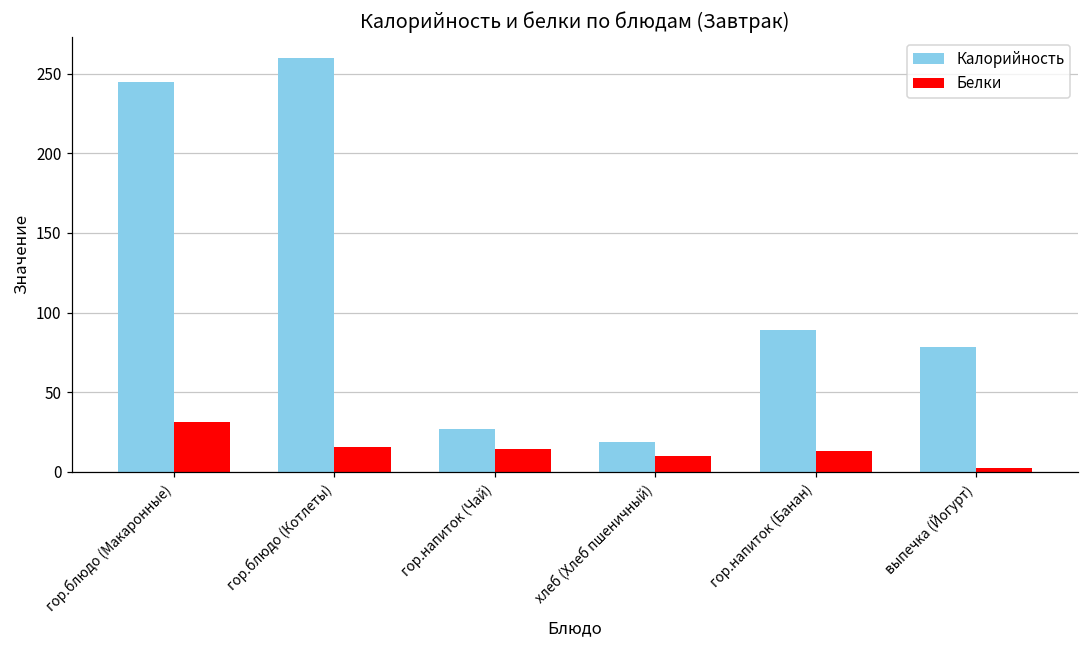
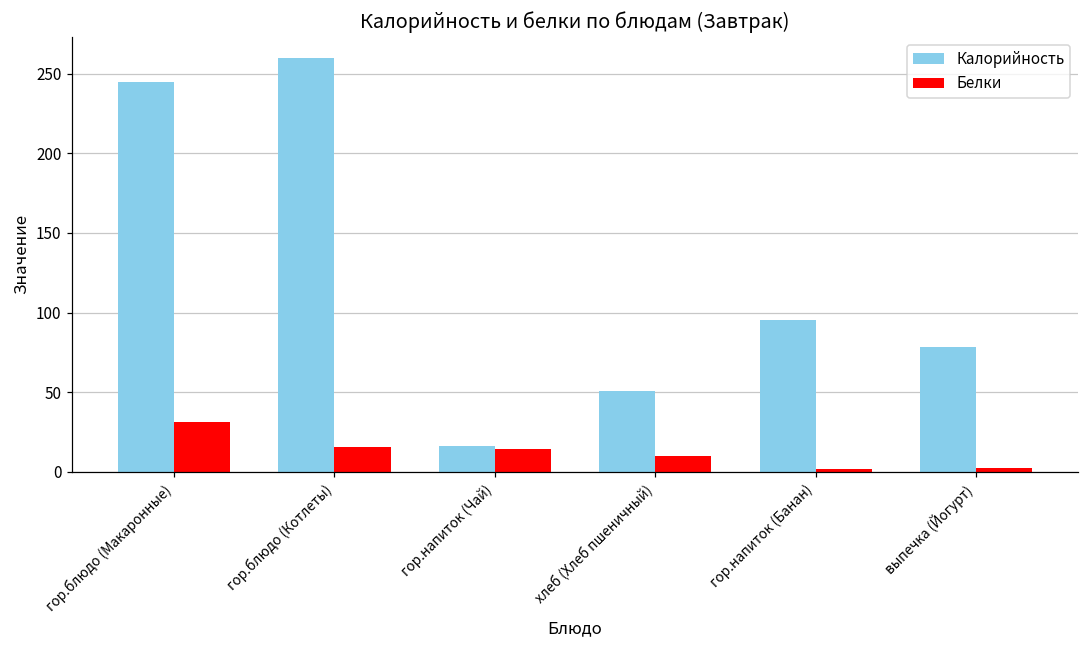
Калорийность, гор.напиток (Чай): 27 -> 16
Калорийность, хлеб (Хлеб пшеничный): 19 -> 51
Калорийность, гор.напиток (Банан): 89 -> 95
Белки, гор.напиток (Банан): 13 -> 2
